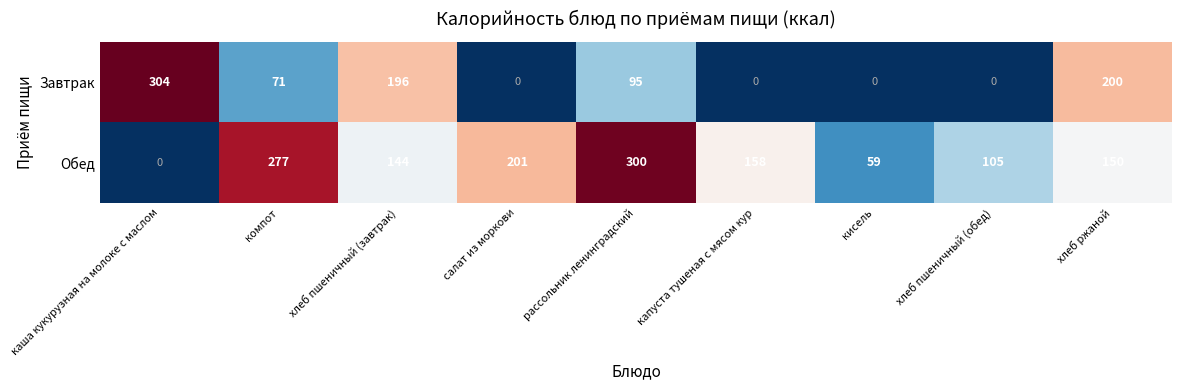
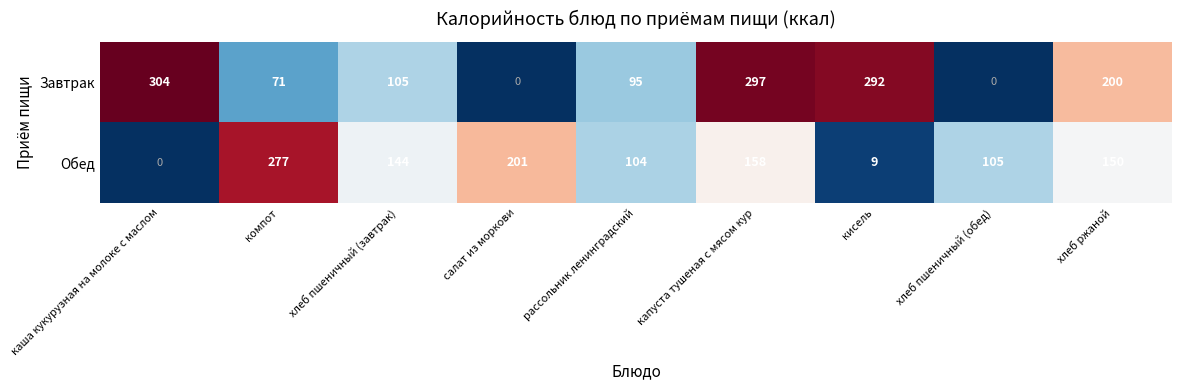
Завтрак, хлеб пшеничный (завтрак): 196 -> 105
Завтрак, капуста тушеная с мясом кур: 0 -> 297
Завтрак, кисель: 0 -> 292
Обед, рассольник ленинградский: 300 -> 104
Обед, кисель: 59 -> 9
